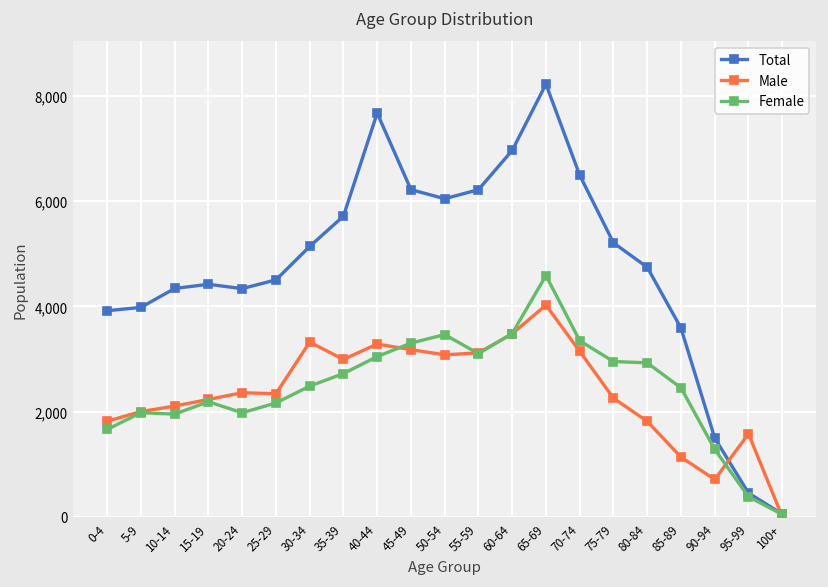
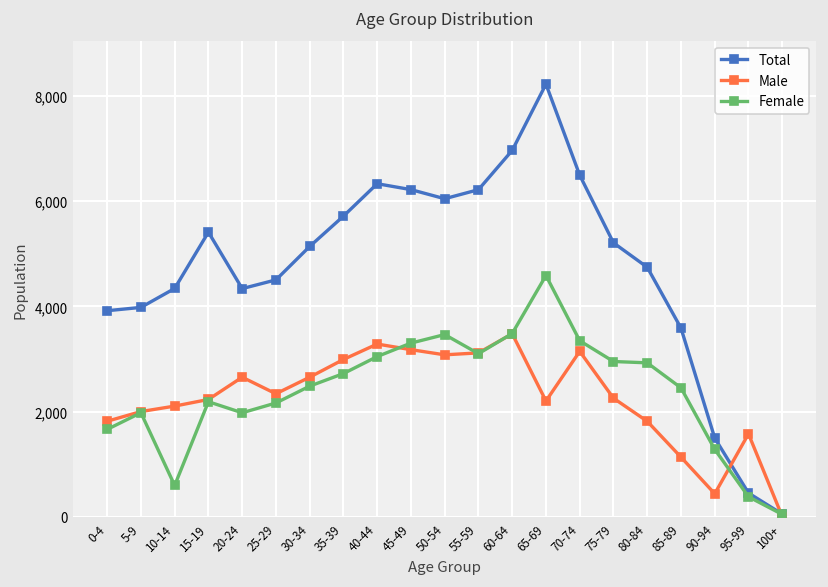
Female, 10-14: 2,000 -> 600
Total, 15-19: 4,400 -> 5,400
Male, 20-24: 2,400 -> 2,700
Male, 30-34: 3,300 -> 2,700
Total, 40-44: 7,700 -> 6,300
Male, 65-69: 4,000 -> 2,200
Male, 90-94: 700 -> 400
